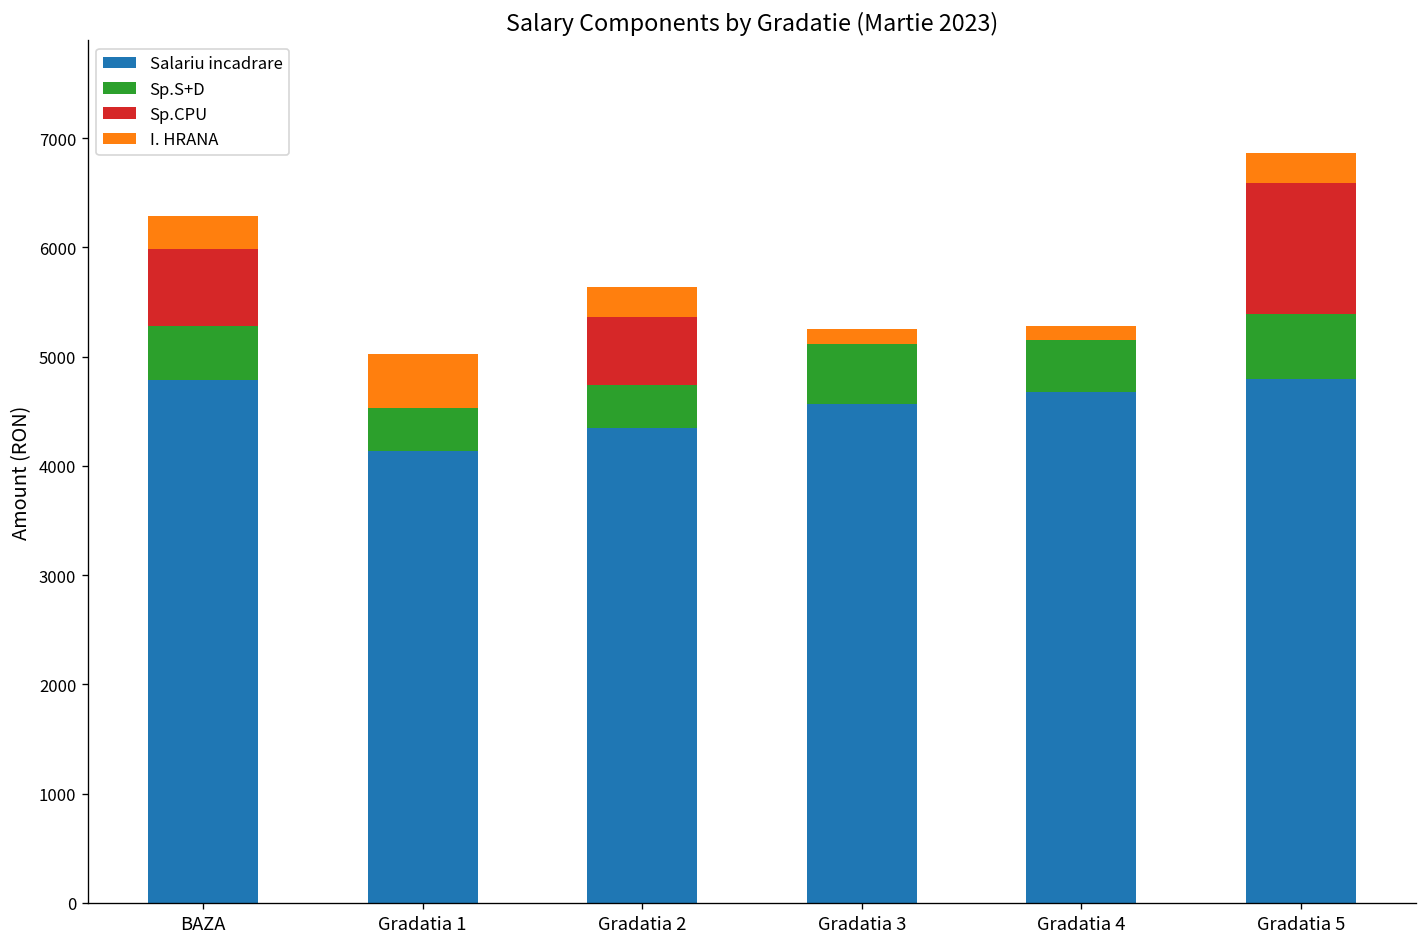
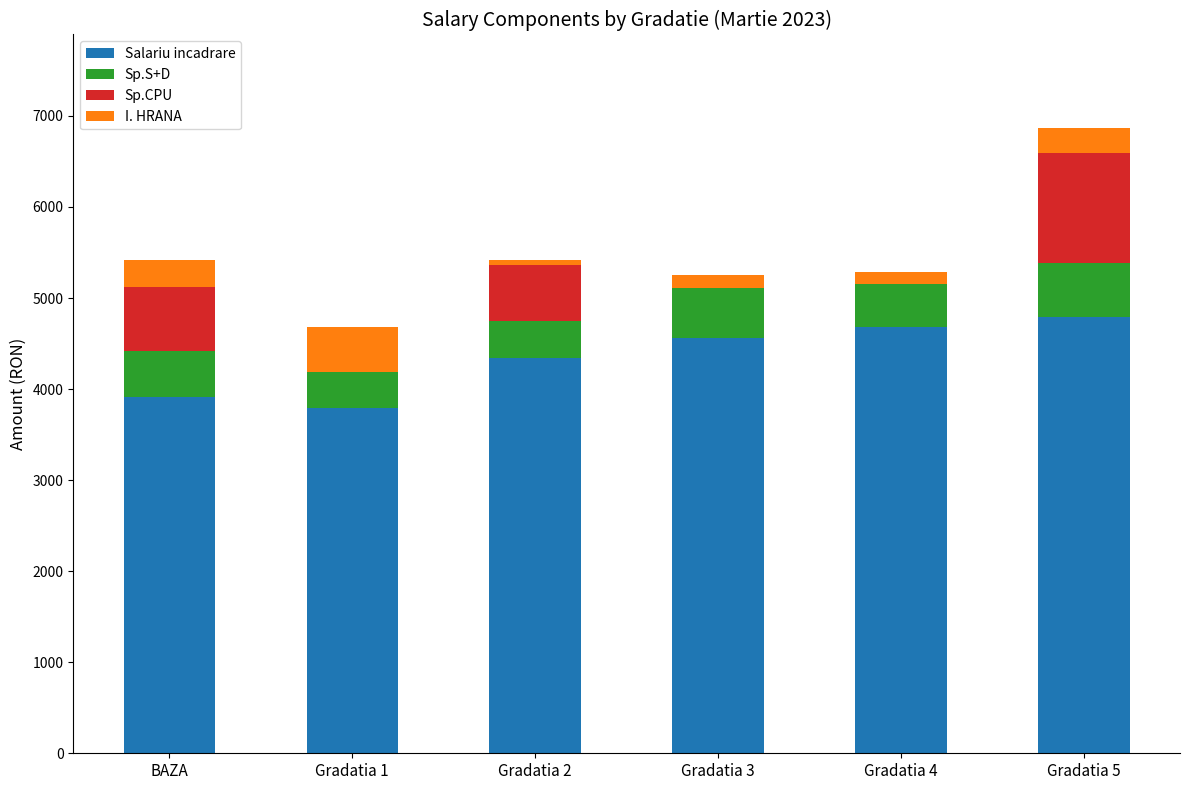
Salariu incadrare, BAZA: 4800 -> 3900
Salariu incadrare, Gradatia 1: 4100 -> 3800
I. HRANA, Gradatia 2: 300 -> 0
